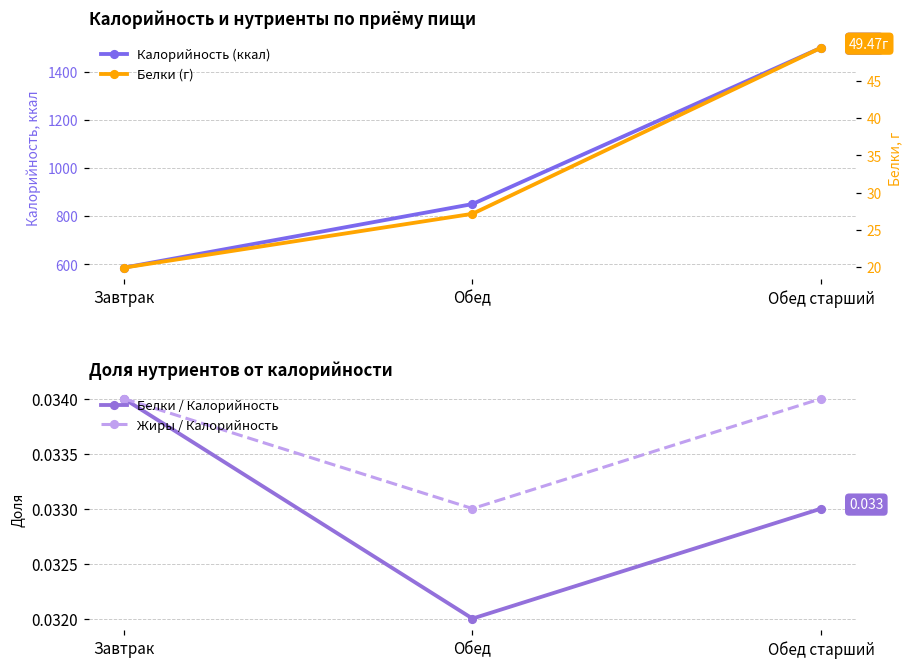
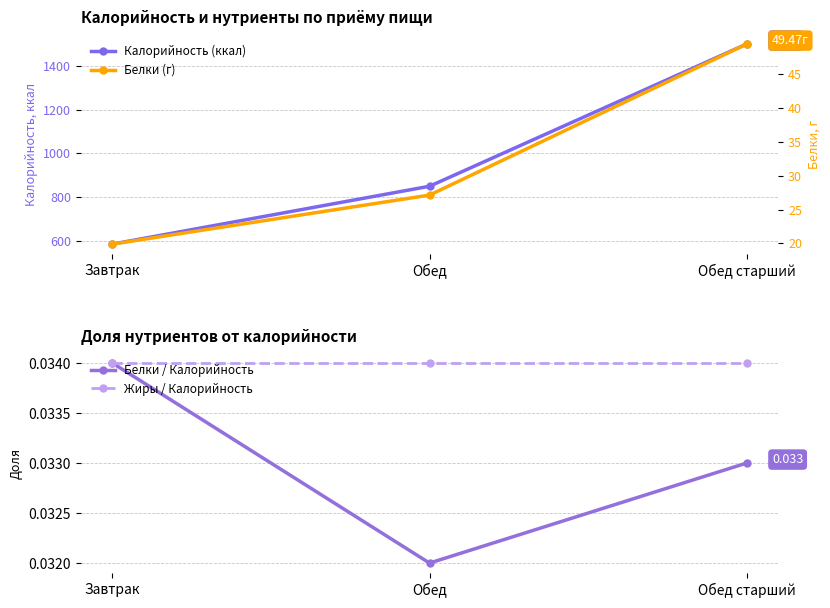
Доля нутриентов от калорийности, Жиры / Калорийность, Обед: 0.033 -> 0.034
